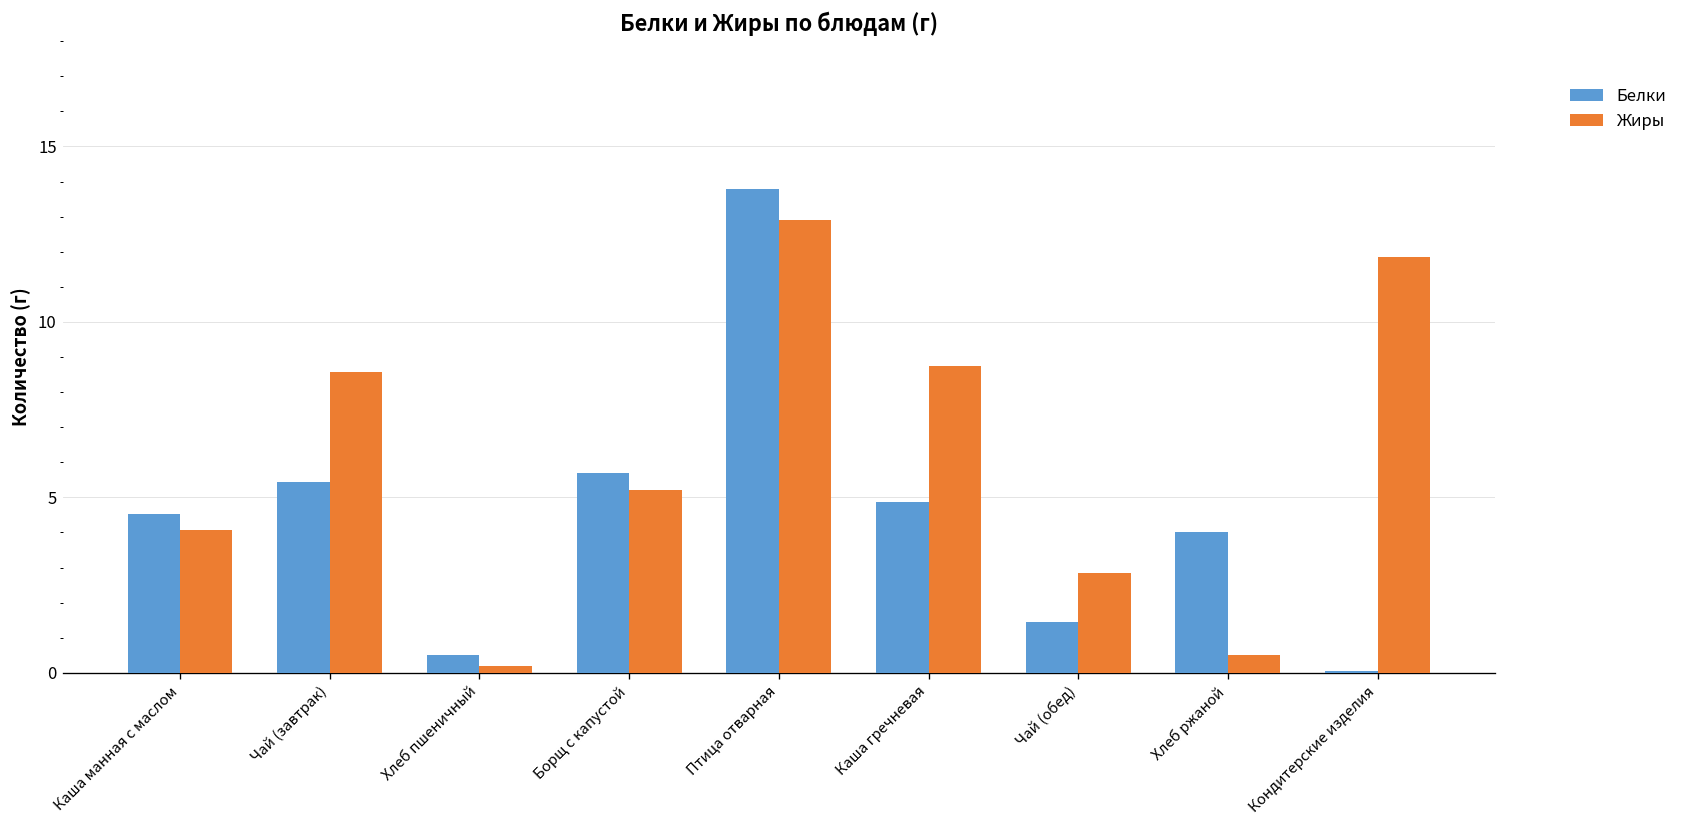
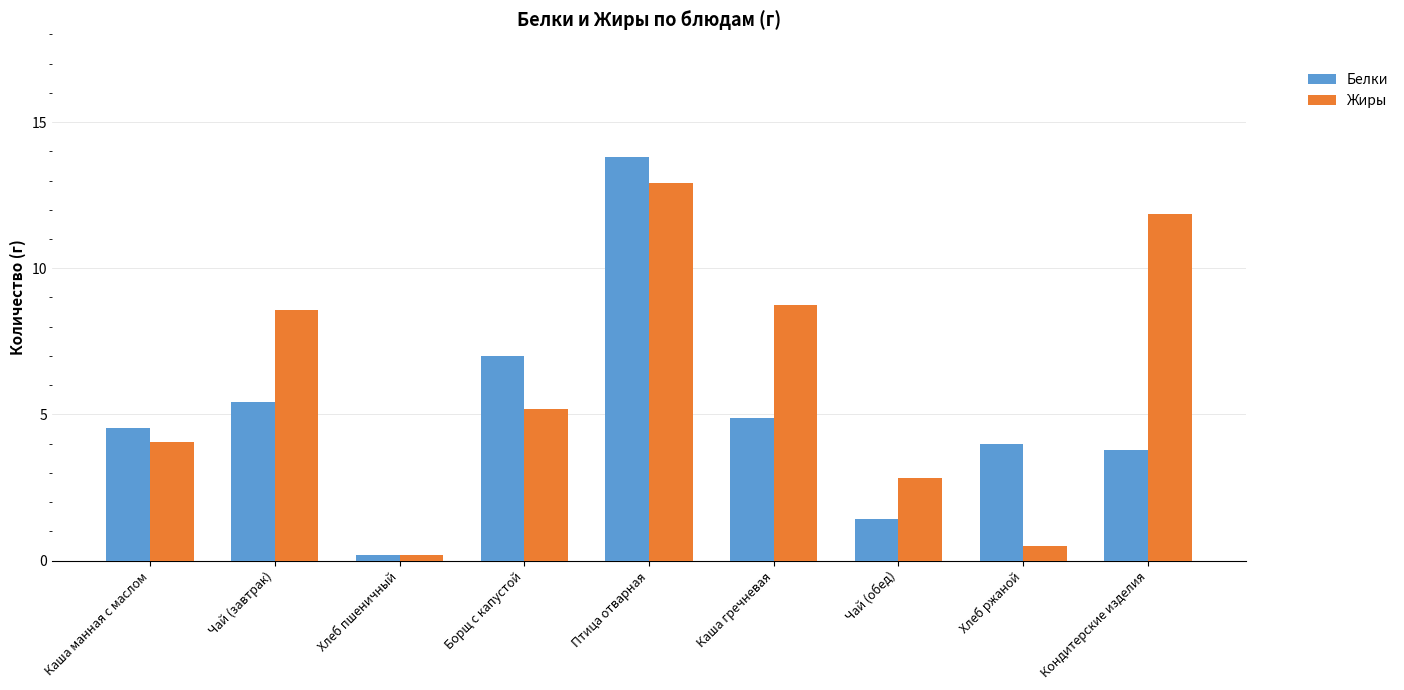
Белки, Хлеб пшеничный: 0.5 -> 0.2
Белки, Борщ с капустой: 5.7 -> 7.0
Белки, Кондитерские изделия: 0.1 -> 3.8
